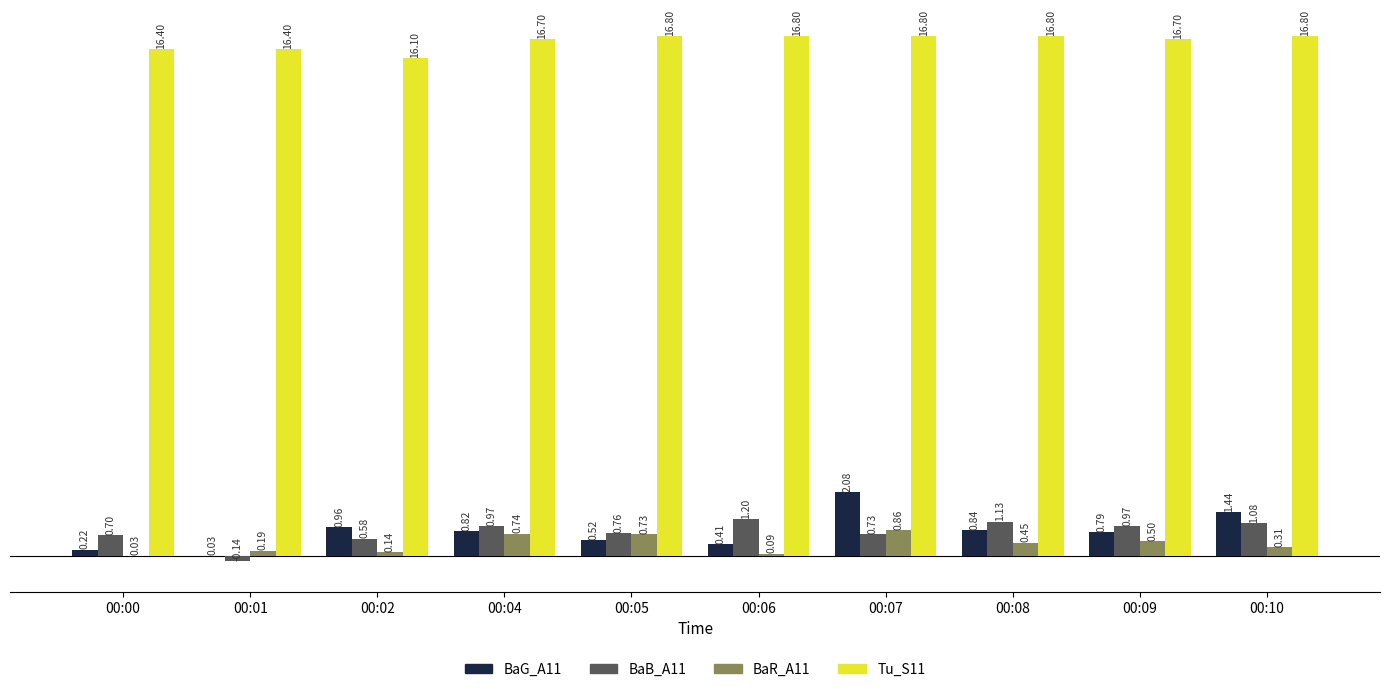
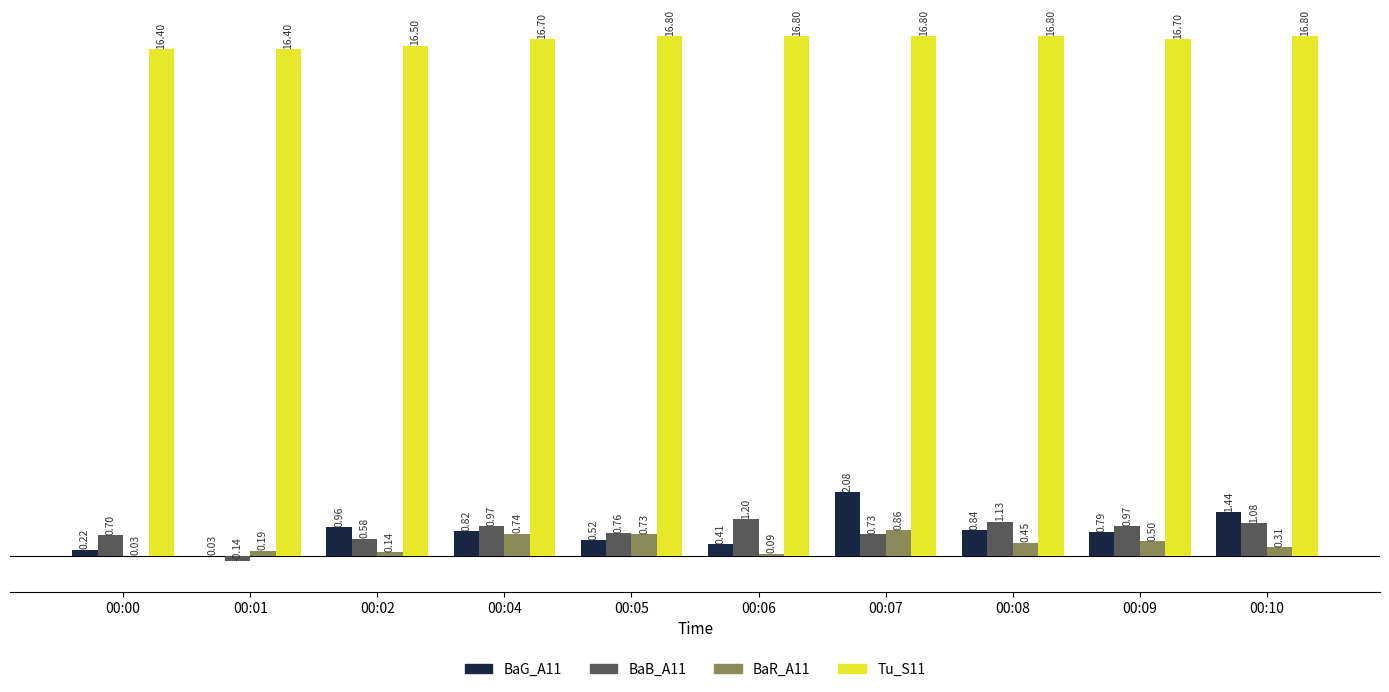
Tu_S11, 00:02: 16.10 -> 16.50
